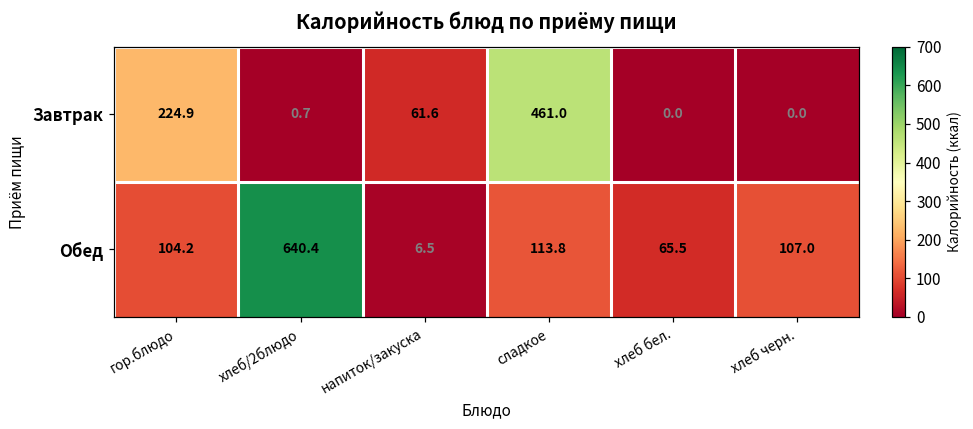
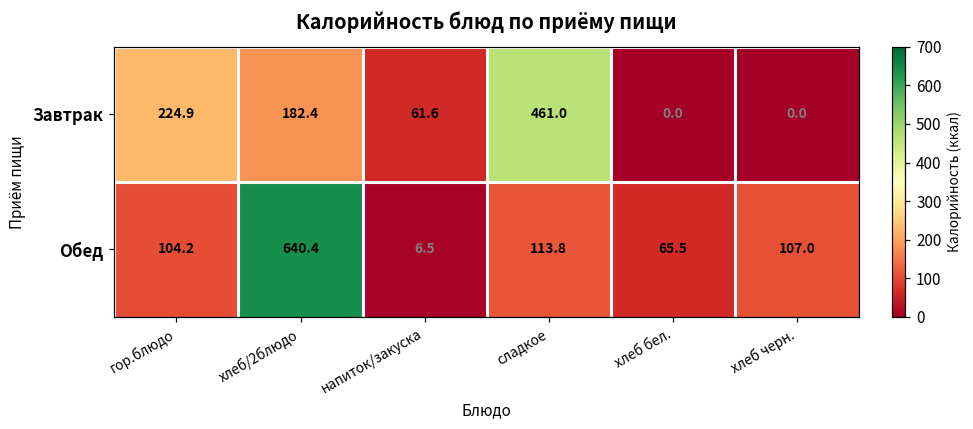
Завтрак, хлеб/2блюдо: 0.7 -> 182.4
